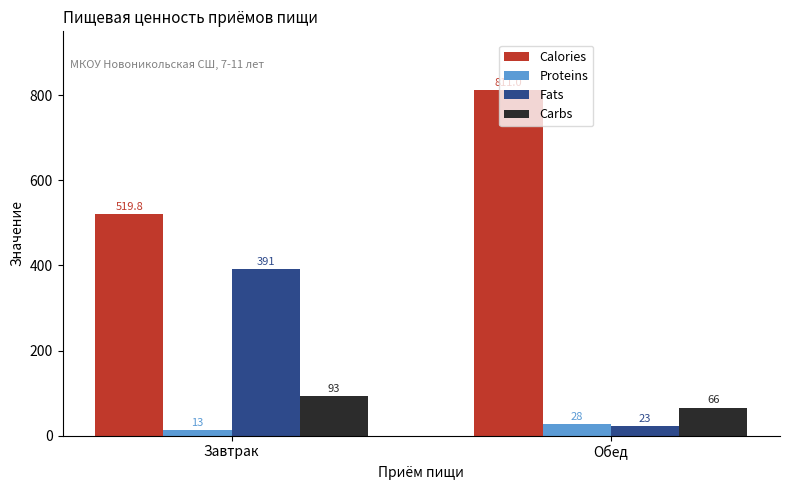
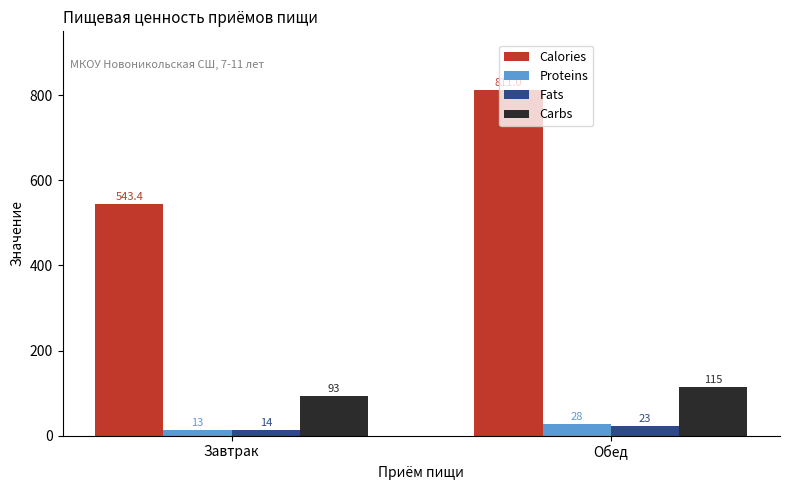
Calories, Завтрак: 519.8 -> 543.4
Fats, Завтрак: 391 -> 14
Carbs, Обед: 66 -> 115
